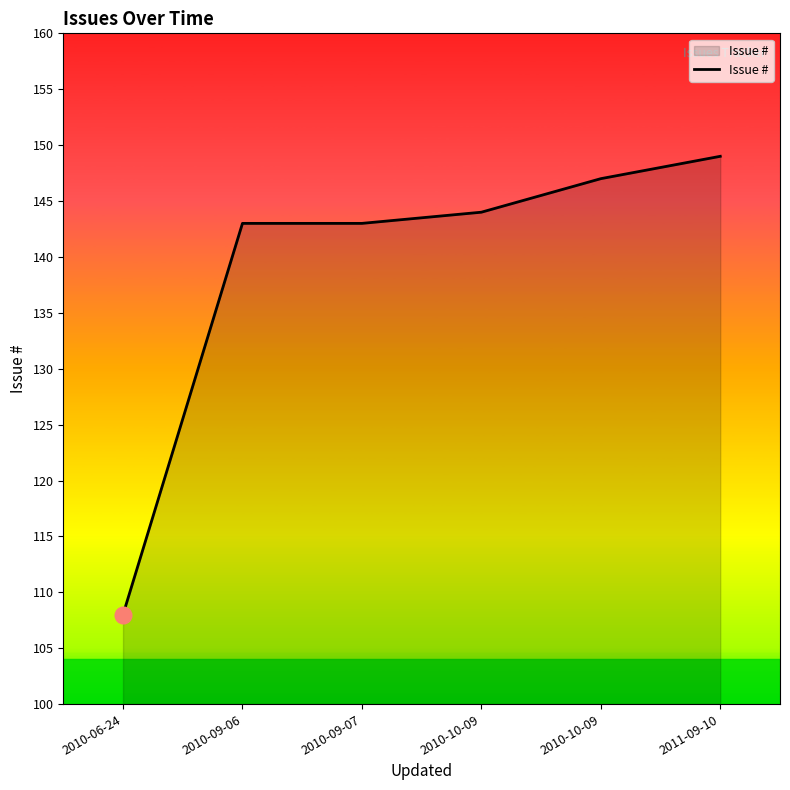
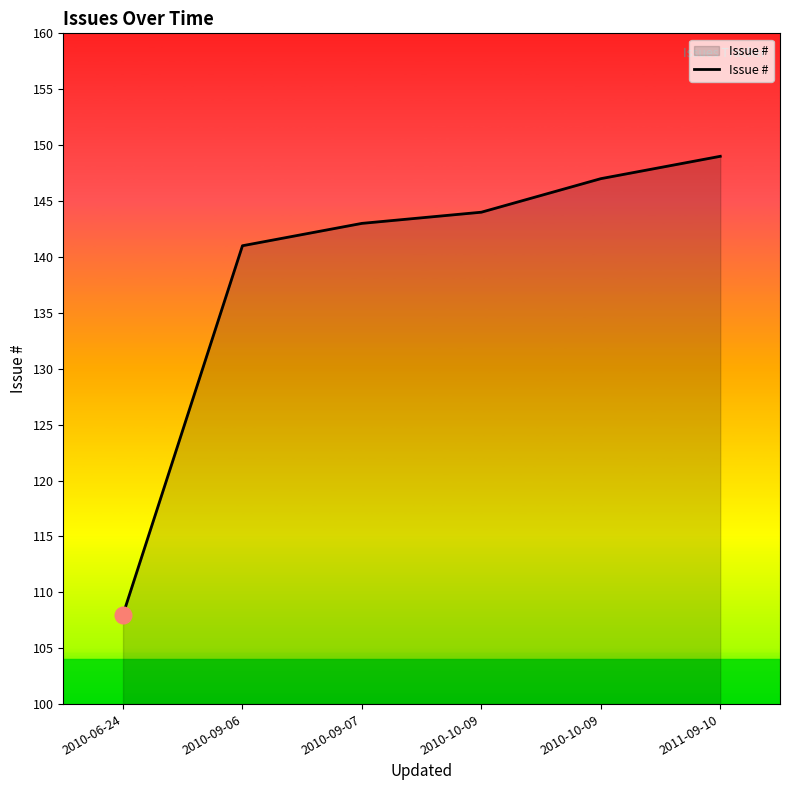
Issue #, 2010-09-06: 143 -> 141
